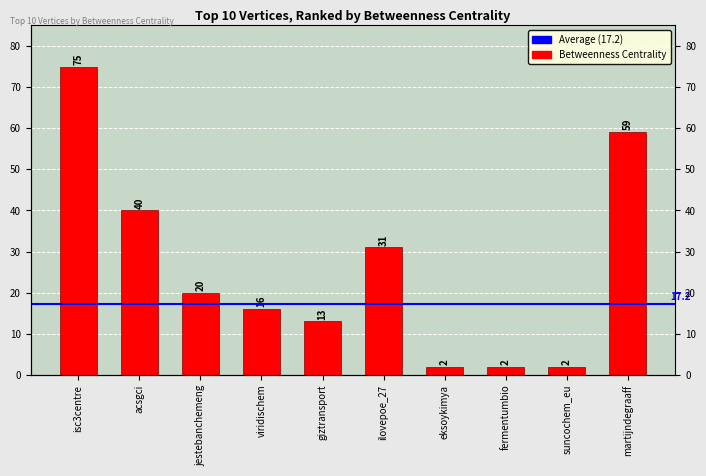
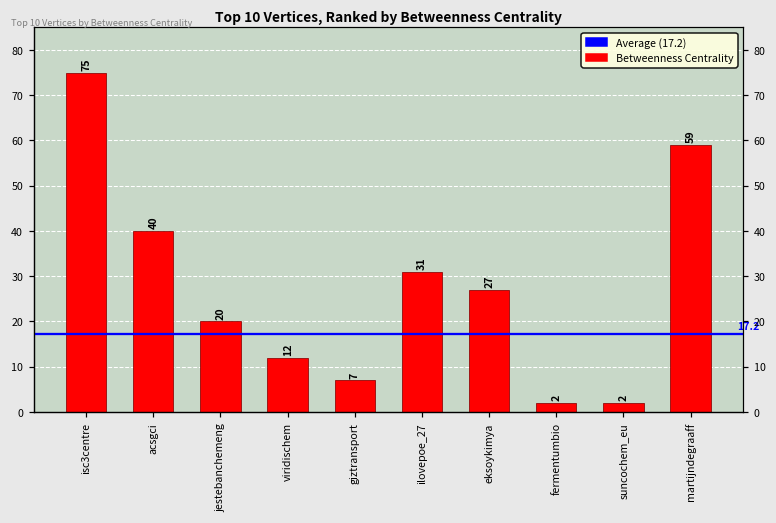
viridischem: 16 -> 12
giztransport: 13 -> 7
eksoykimya: 2 -> 27
